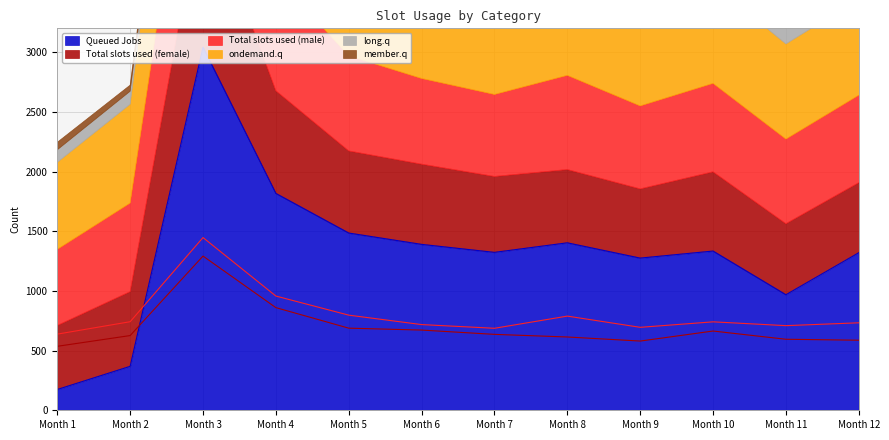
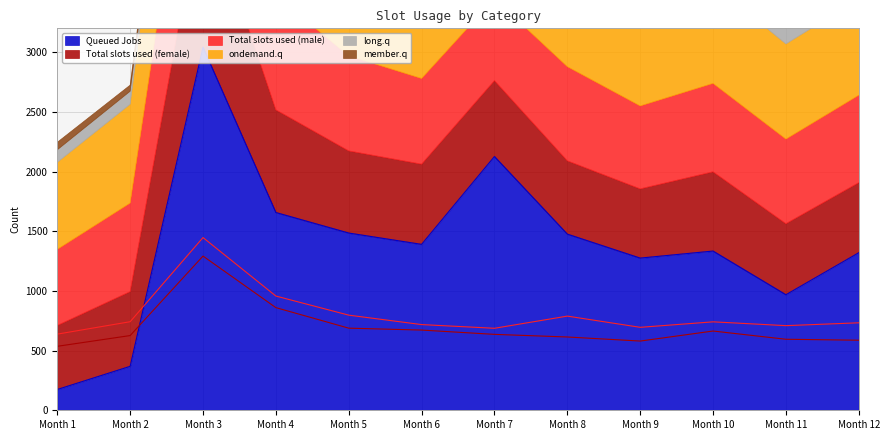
Queued Jobs, Month 4: 1820 -> 1660
Queued Jobs, Month 7: 1320 -> 2130
Queued Jobs, Month 8: 1400 -> 1480
